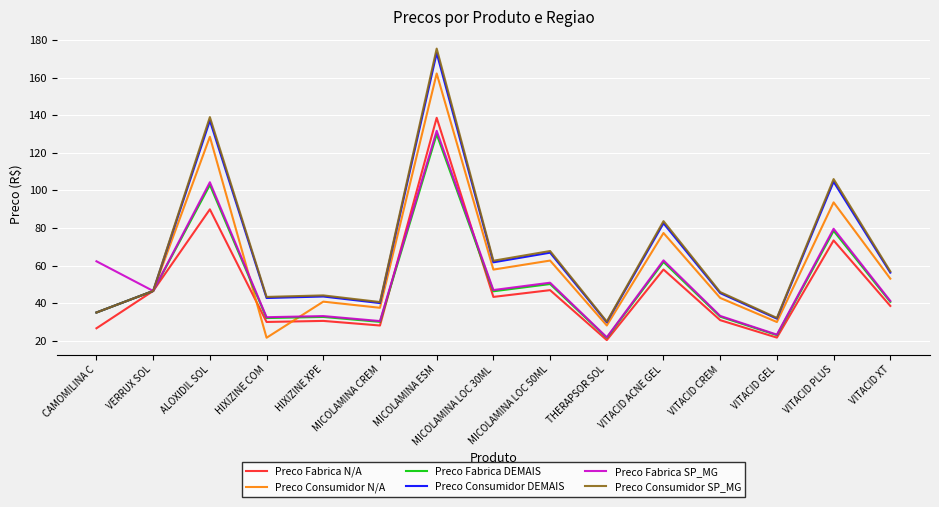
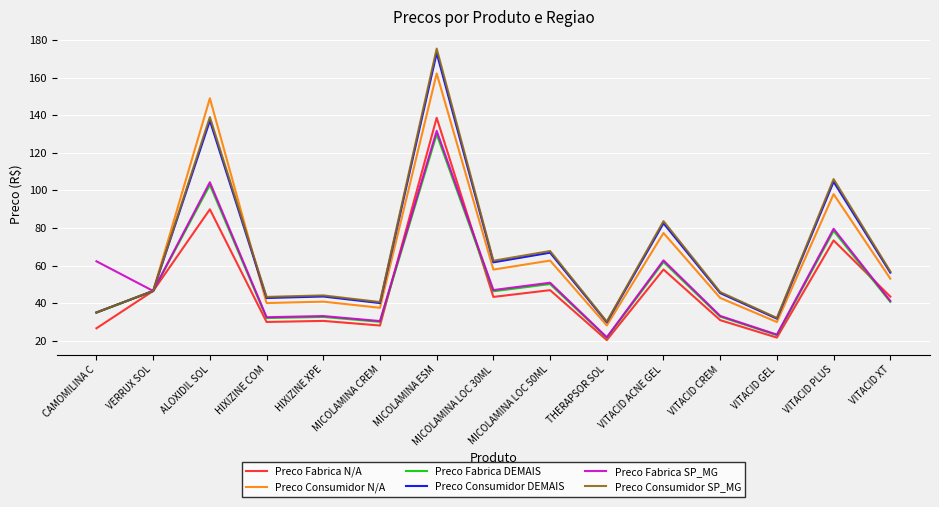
Preco Consumidor N/A, ALOXIDIL SOL: 129 -> 149
Preco Consumidor N/A, HIXIZINE COM: 22 -> 40
Preco Consumidor N/A, VITACID PLUS: 94 -> 98
Preco Fabrica N/A, VITACID XT: 38 -> 43
